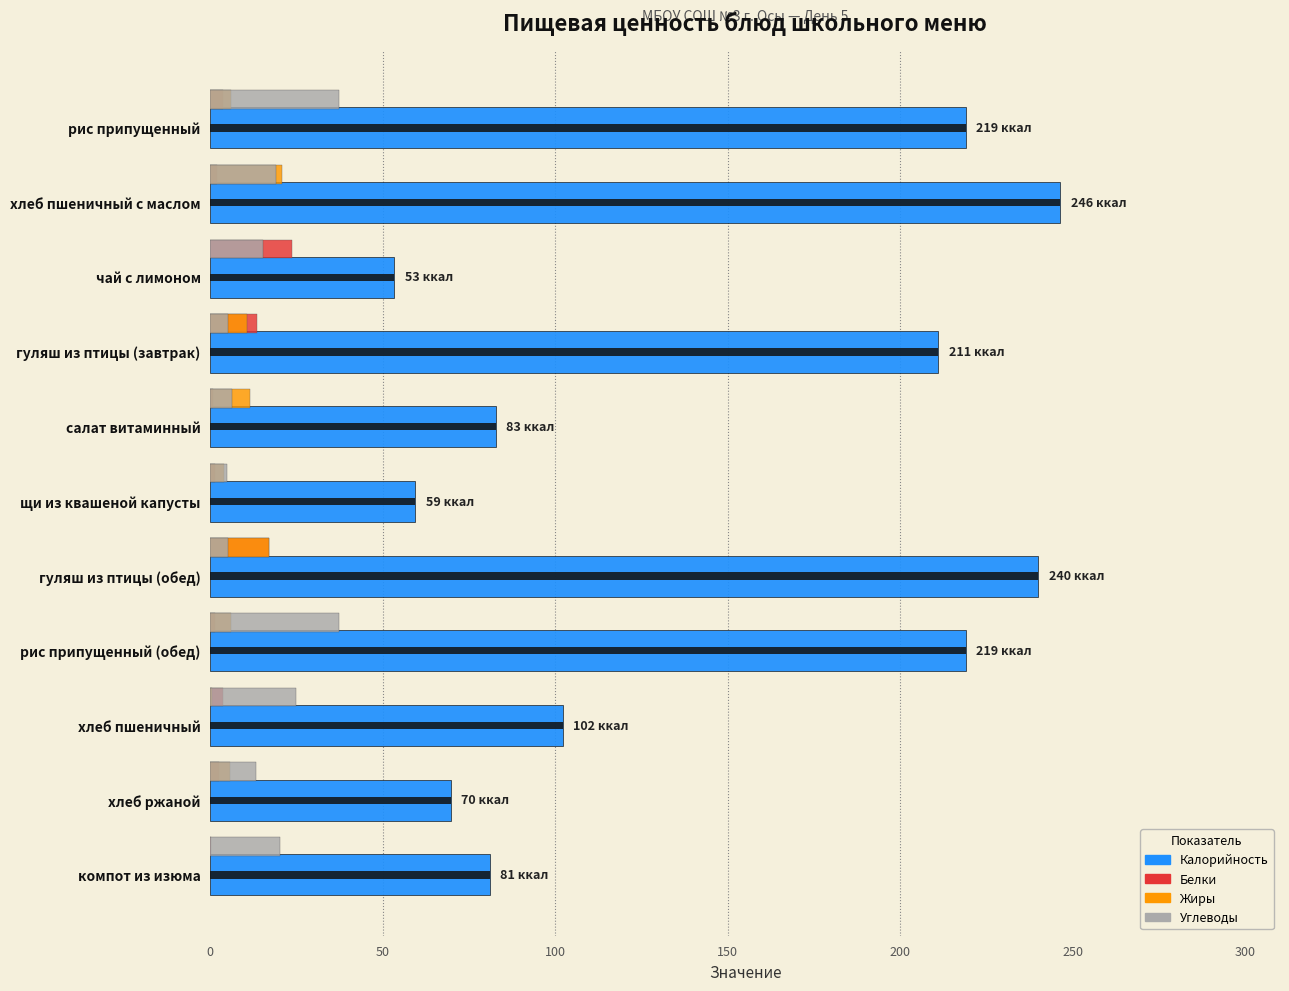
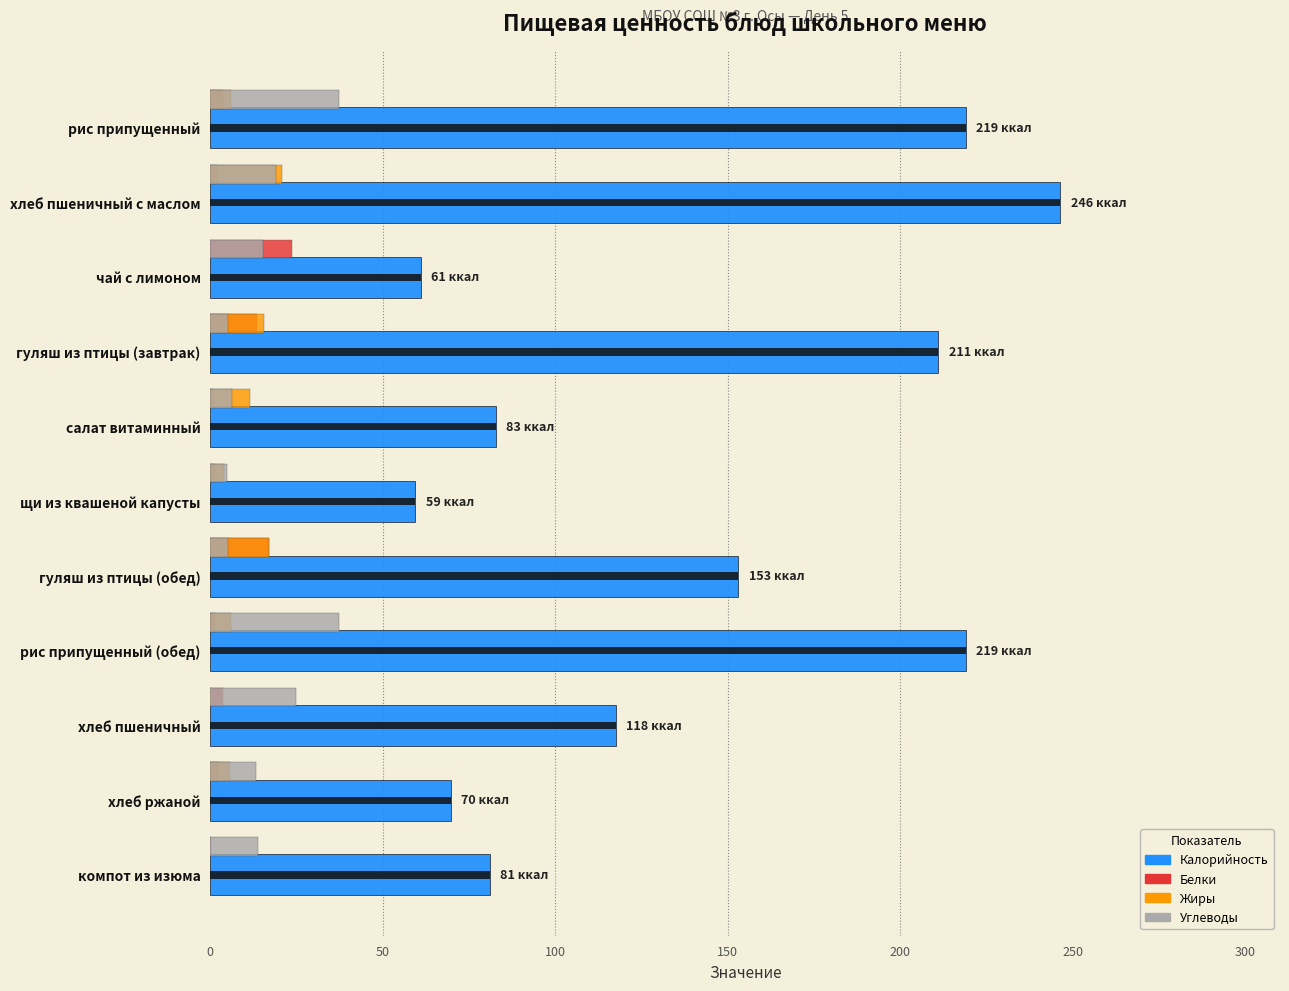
Калорийность, чай с лимоном: 53 -> 61
Жиры, гуляш из птицы (завтрак): 11 -> 16
Калорийность, гуляш из птицы (обед): 240 -> 153
Калорийность, хлеб пшеничный: 102 -> 118
Углеводы, компот из изюма: 20 -> 14
